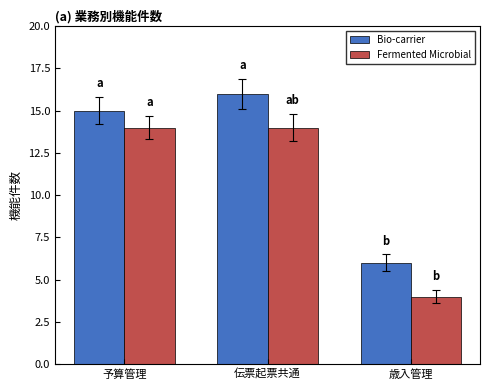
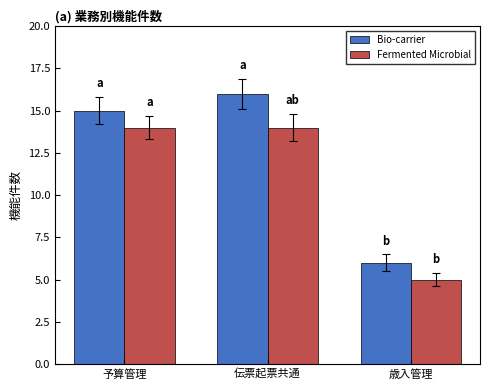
Fermented Microbial, 歳入管理: 4 -> 5
